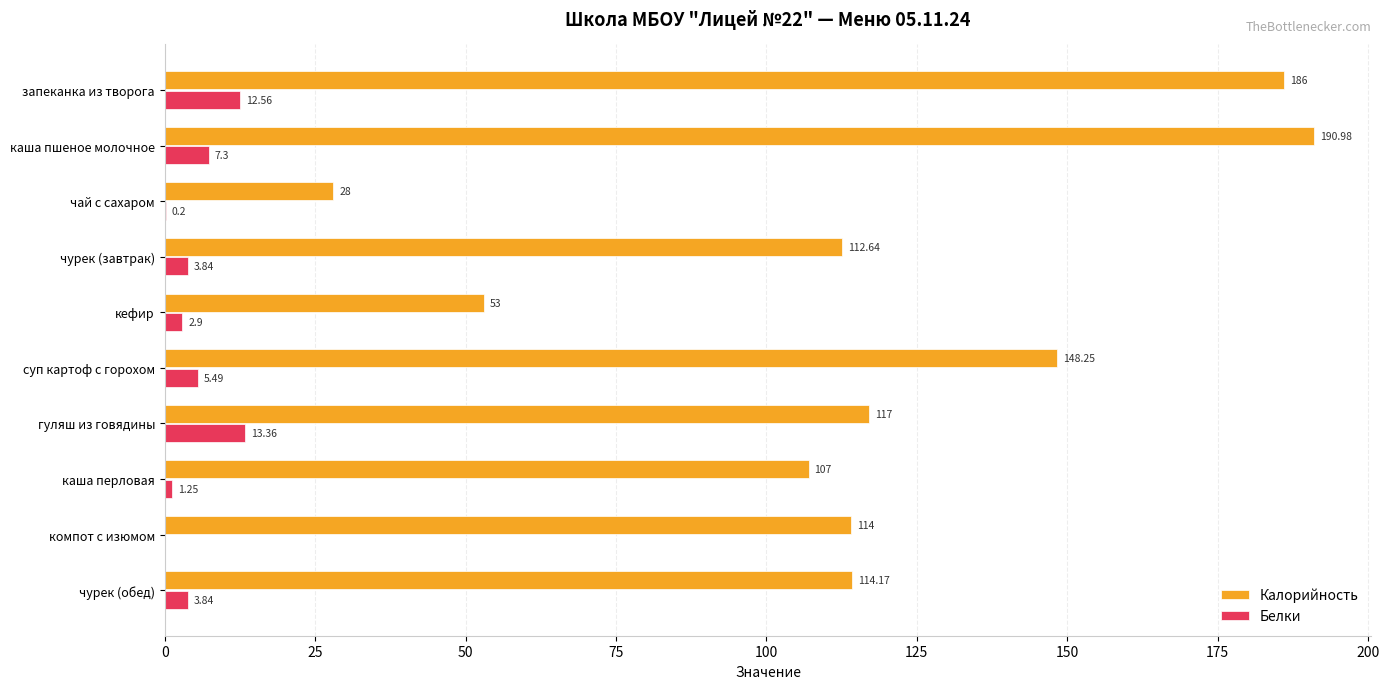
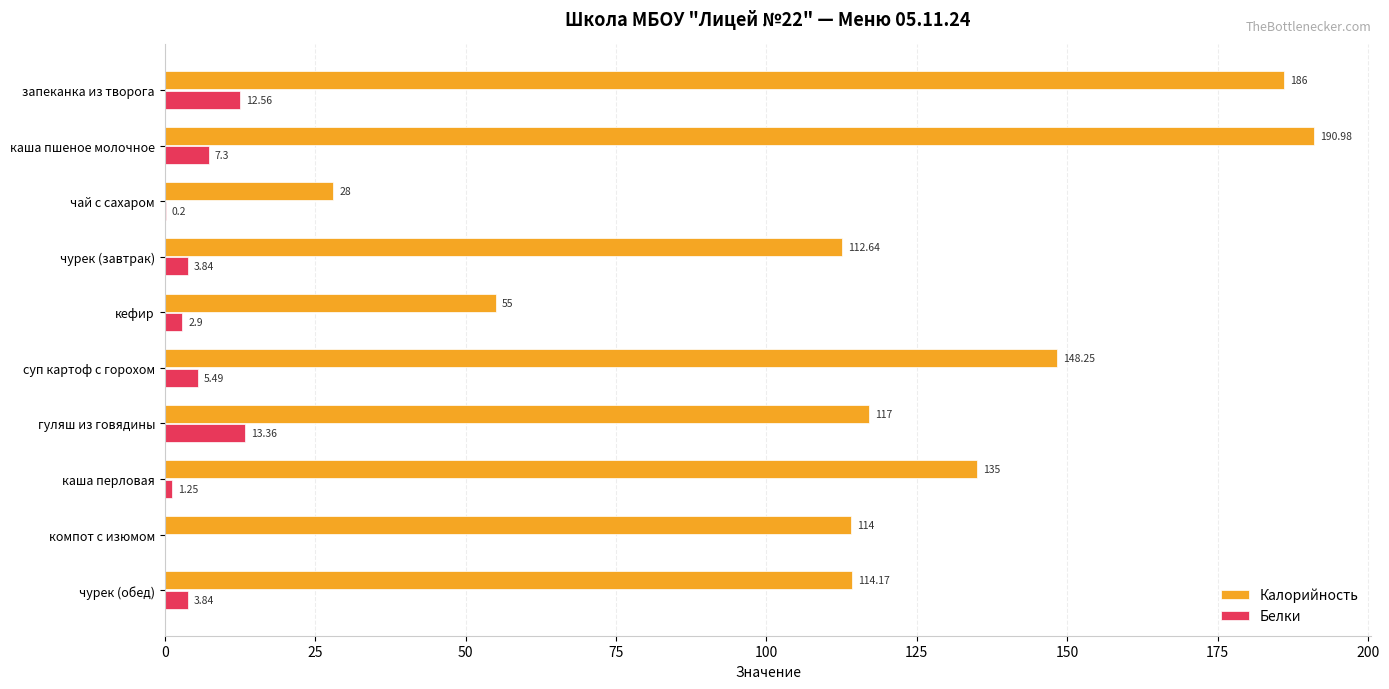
Калорийность, кефир: 53 -> 55
Калорийность, каша перловая: 107 -> 135
